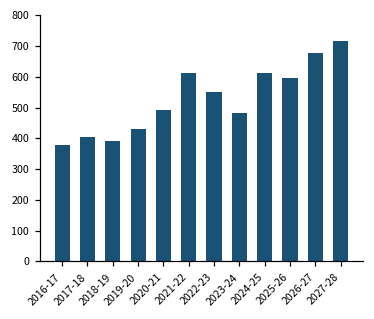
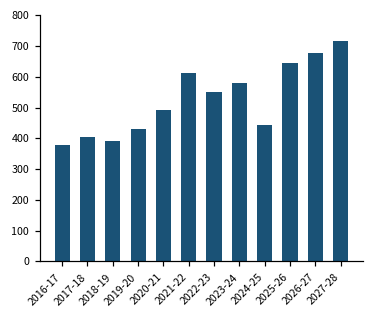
2023-24: 480 -> 580
2024-25: 610 -> 440
2025-26: 600 -> 640
